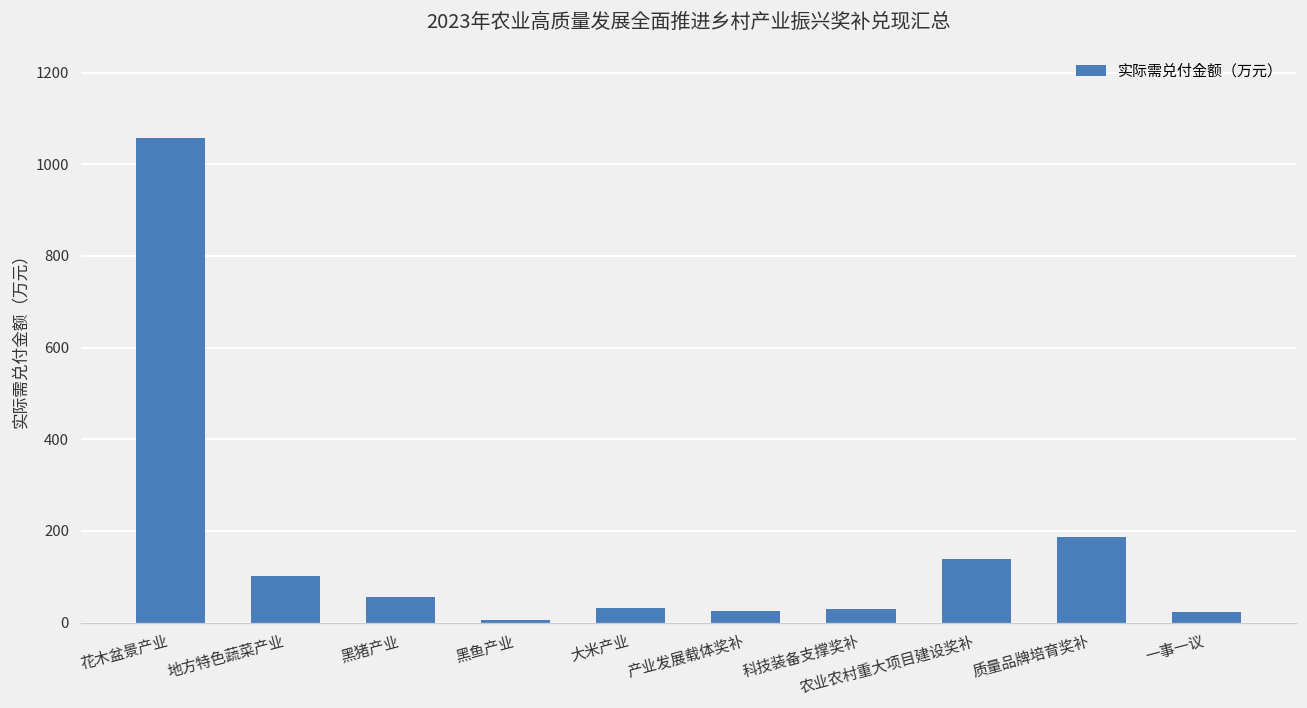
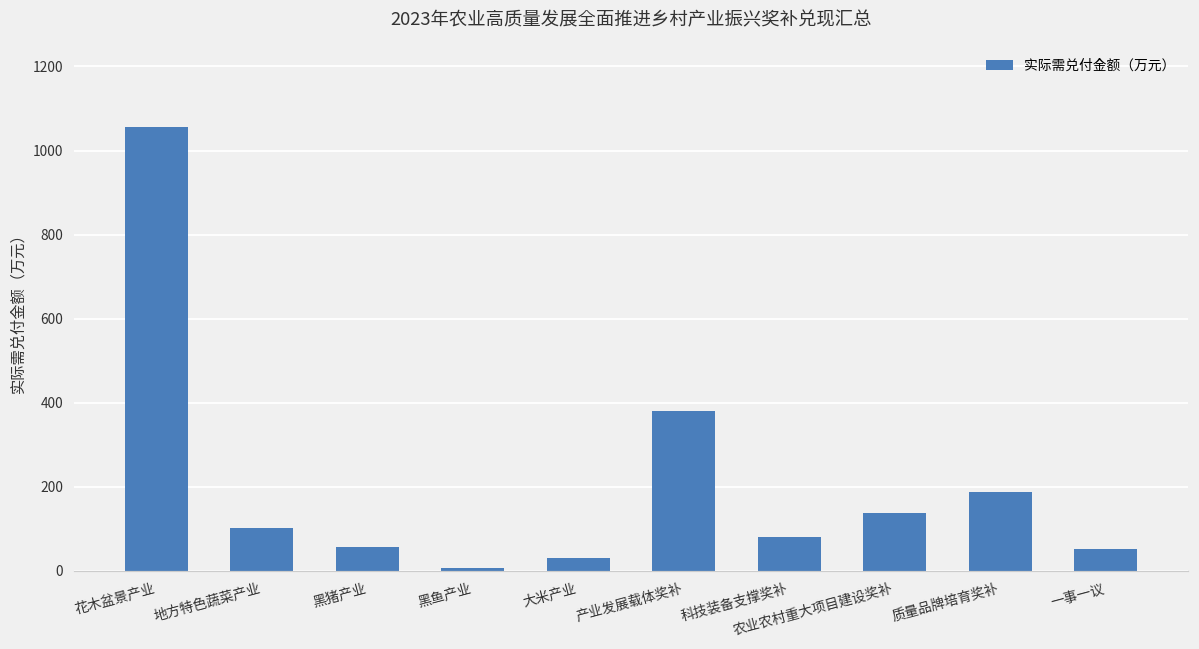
产业发展载体奖补: 30 -> 380
科技装备支撑奖补: 30 -> 80
一事一议: 20 -> 50
